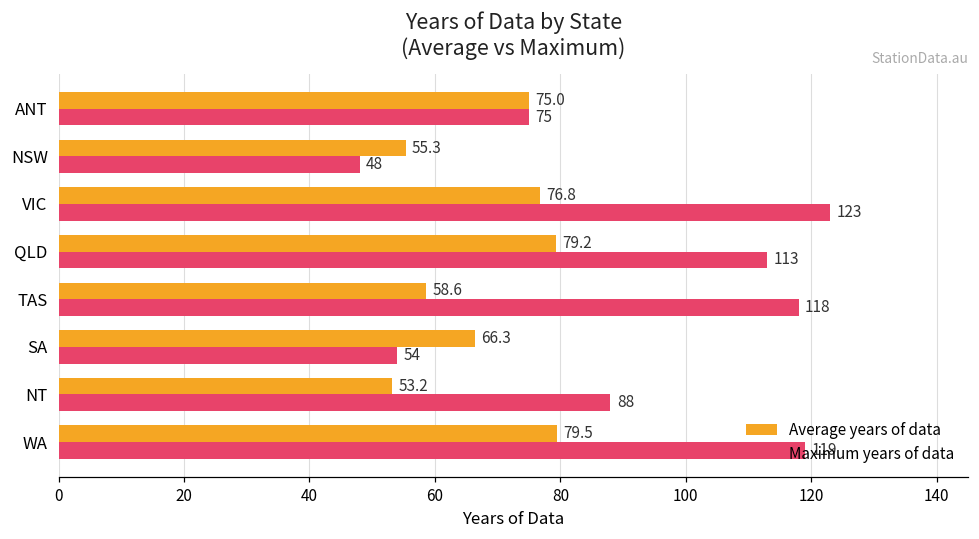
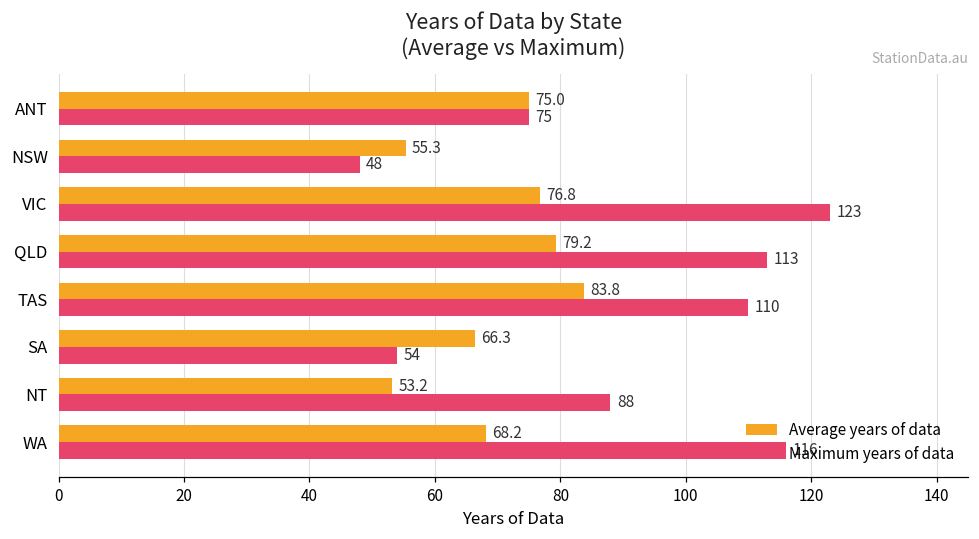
Average years of data, TAS: 58.6 -> 83.8
Maximum years of data, TAS: 118 -> 110
Average years of data, WA: 79.5 -> 68.2
Maximum years of data, WA: 119 -> 116
